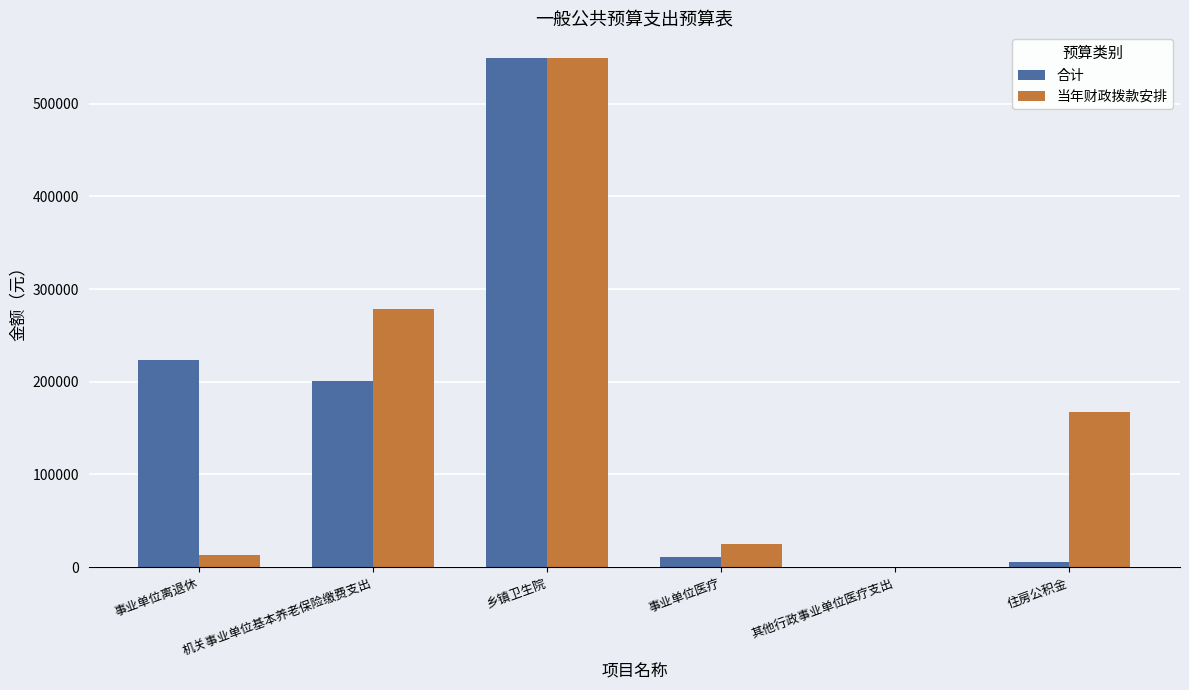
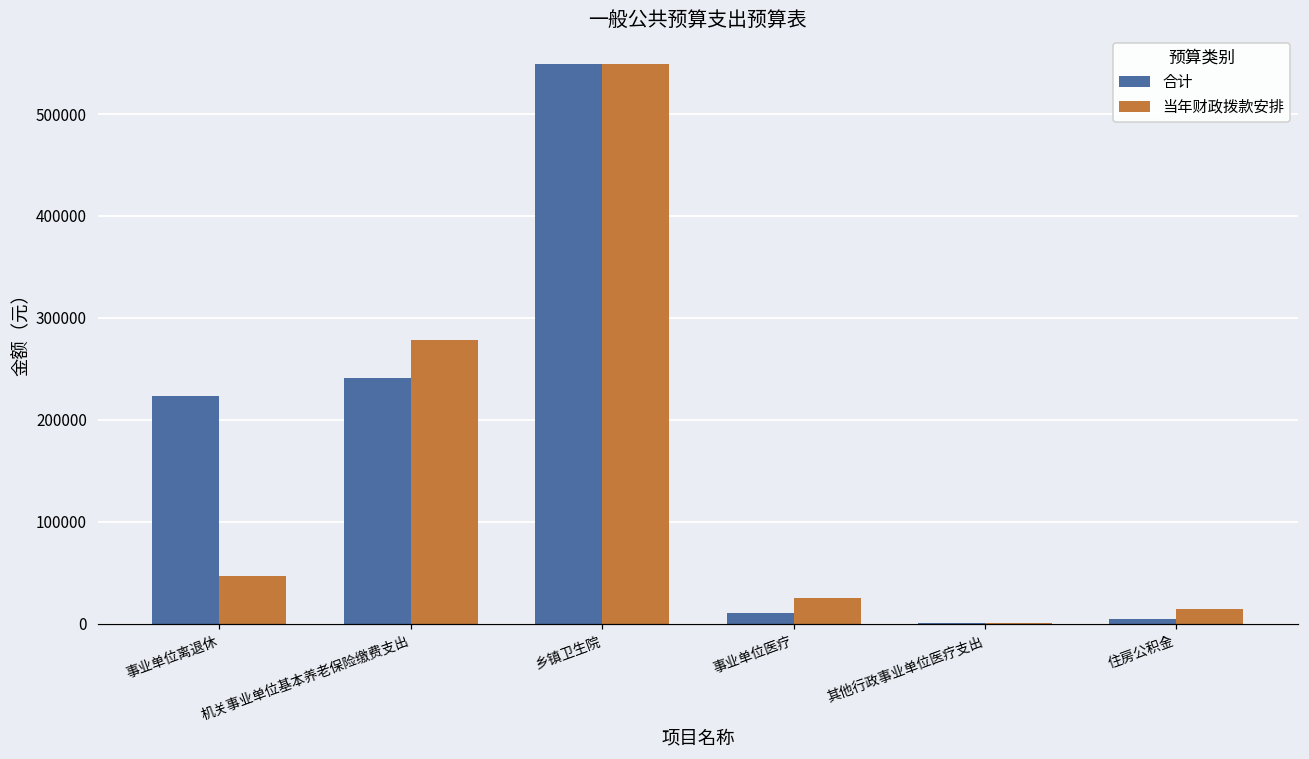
当年财政拨款安排, 事业单位离退休: 10000 -> 50000
合计, 机关事业单位基本养老保险缴费支出: 200000 -> 240000
当年财政拨款安排, 住房公积金: 170000 -> 10000
